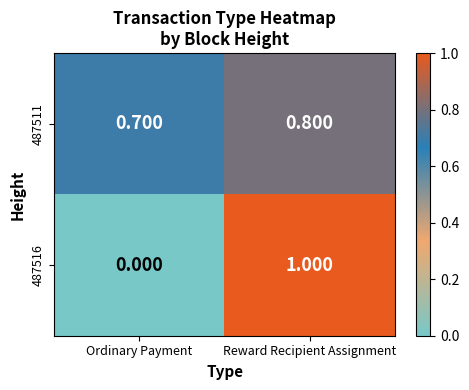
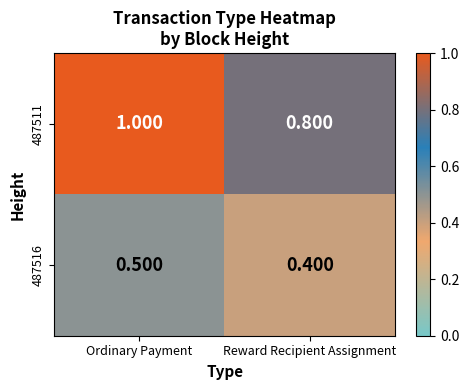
487511, Ordinary Payment: 0.700 -> 1.000
487516, Ordinary Payment: 0.000 -> 0.500
487516, Reward Recipient Assignment: 1.000 -> 0.400
